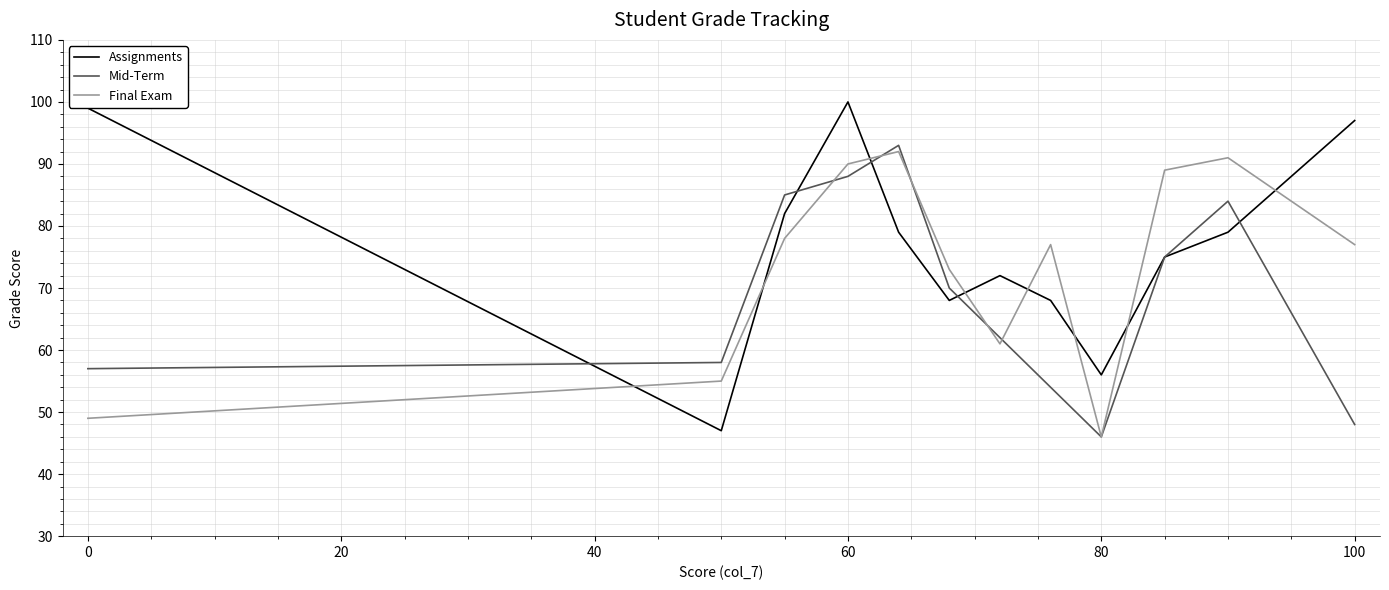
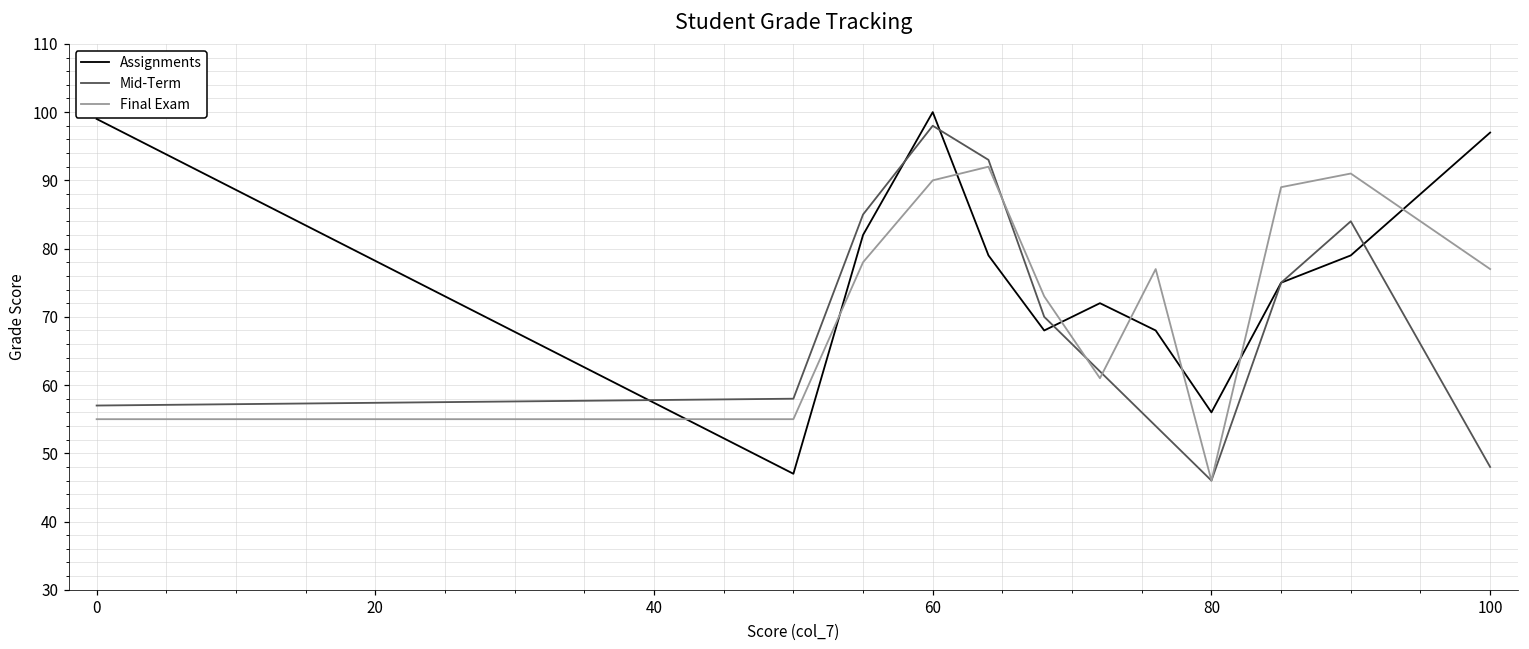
Final Exam, 0: 49 -> 55
Mid-Term, 60: 88 -> 98
